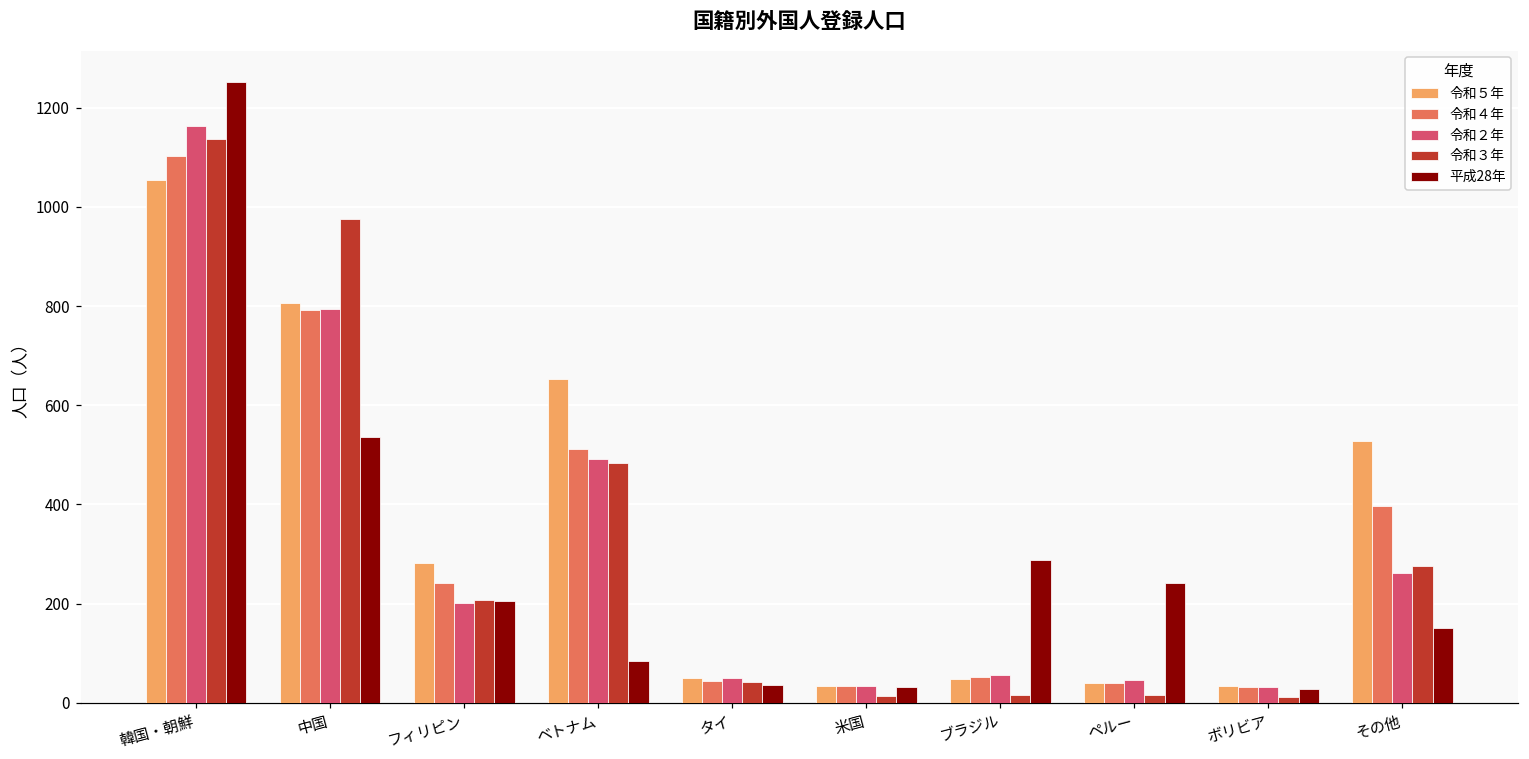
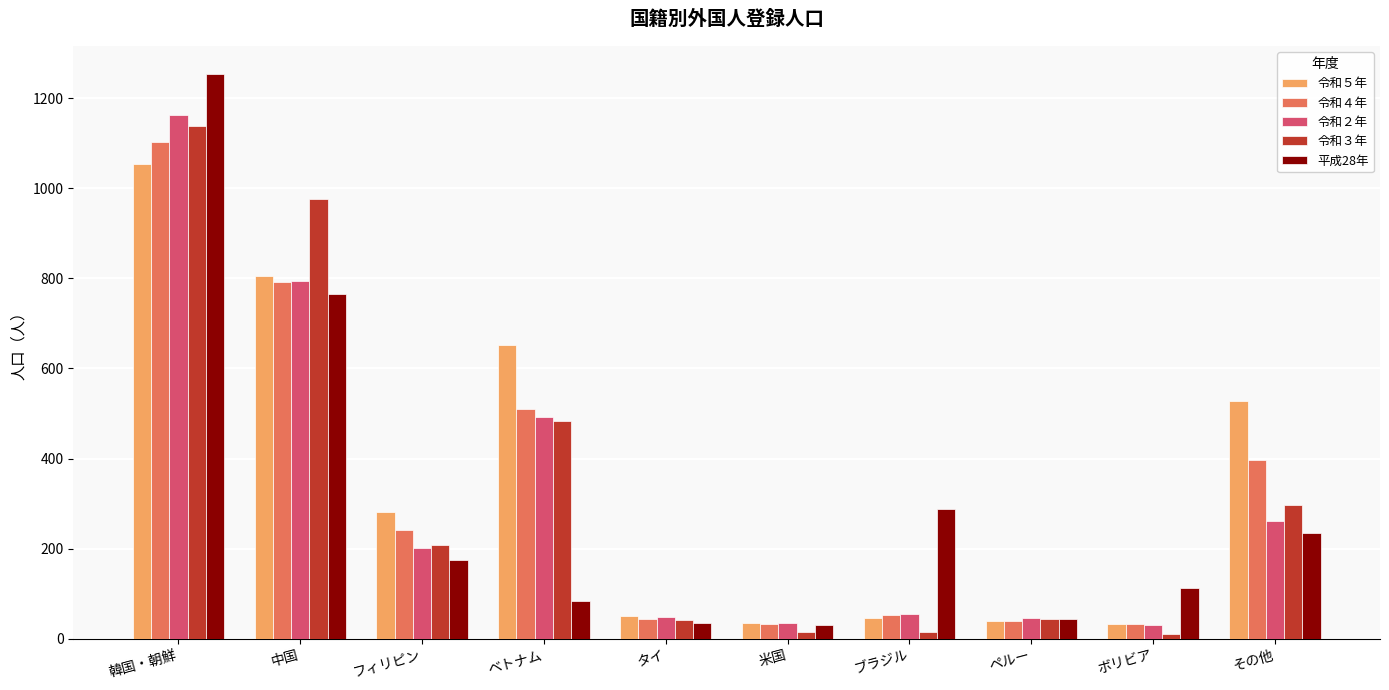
平成28年, 中国: 540 -> 770
平成28年, フィリピン: 210 -> 170
令和３年, ペルー: 20 -> 40
平成28年, ペルー: 240 -> 40
平成28年, ボリビア: 30 -> 110
令和３年, その他: 280 -> 300
平成28年, その他: 150 -> 240
